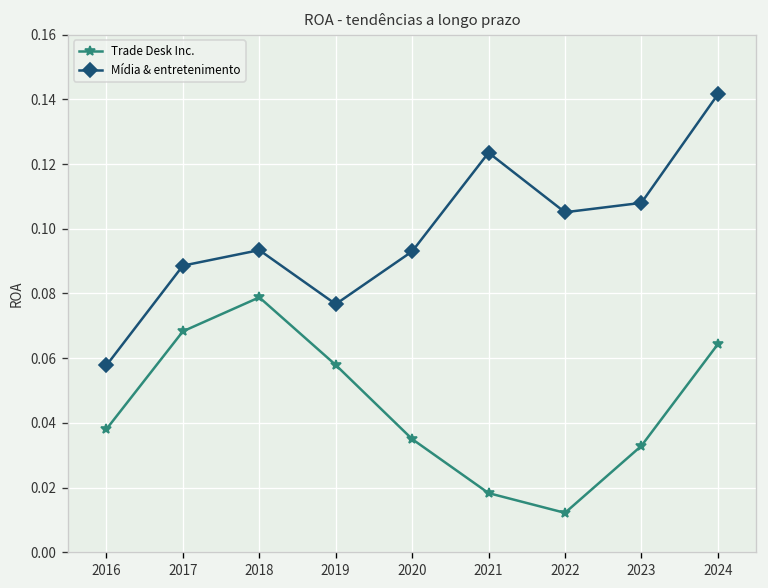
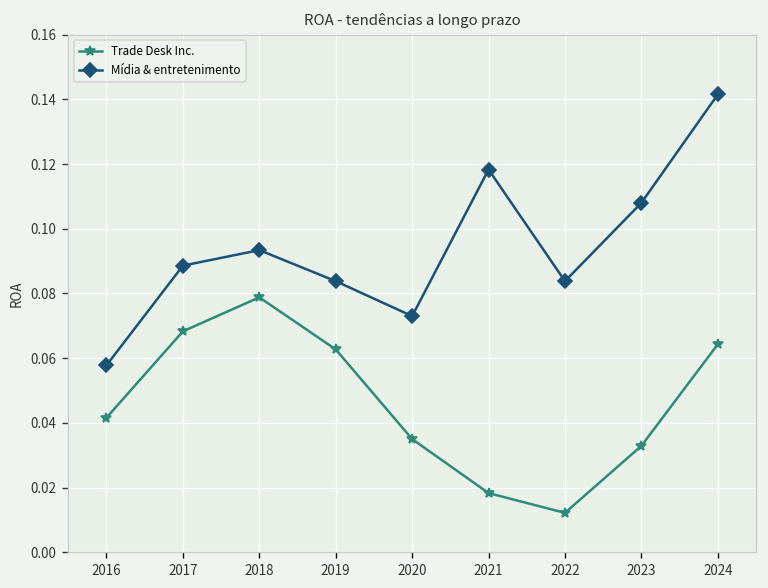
Trade Desk Inc., 2016: 0.038 -> 0.042
Trade Desk Inc., 2019: 0.058 -> 0.063
Mídia & entretenimento, 2019: 0.077 -> 0.084
Mídia & entretenimento, 2020: 0.093 -> 0.073
Mídia & entretenimento, 2021: 0.124 -> 0.118
Mídia & entretenimento, 2022: 0.105 -> 0.084
